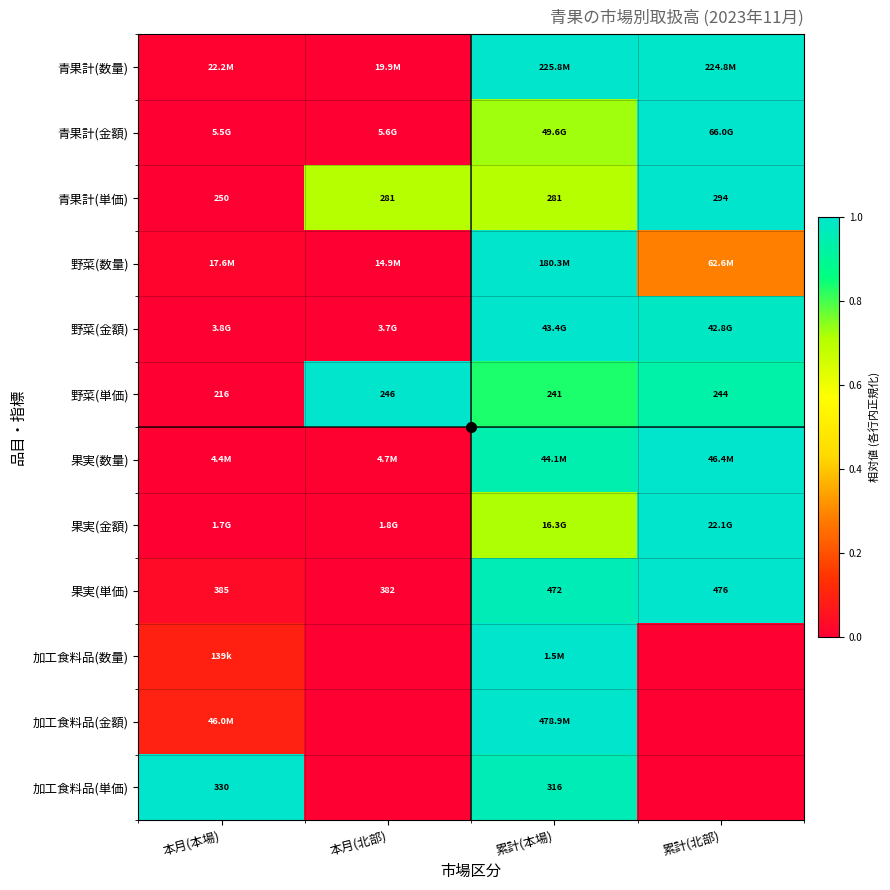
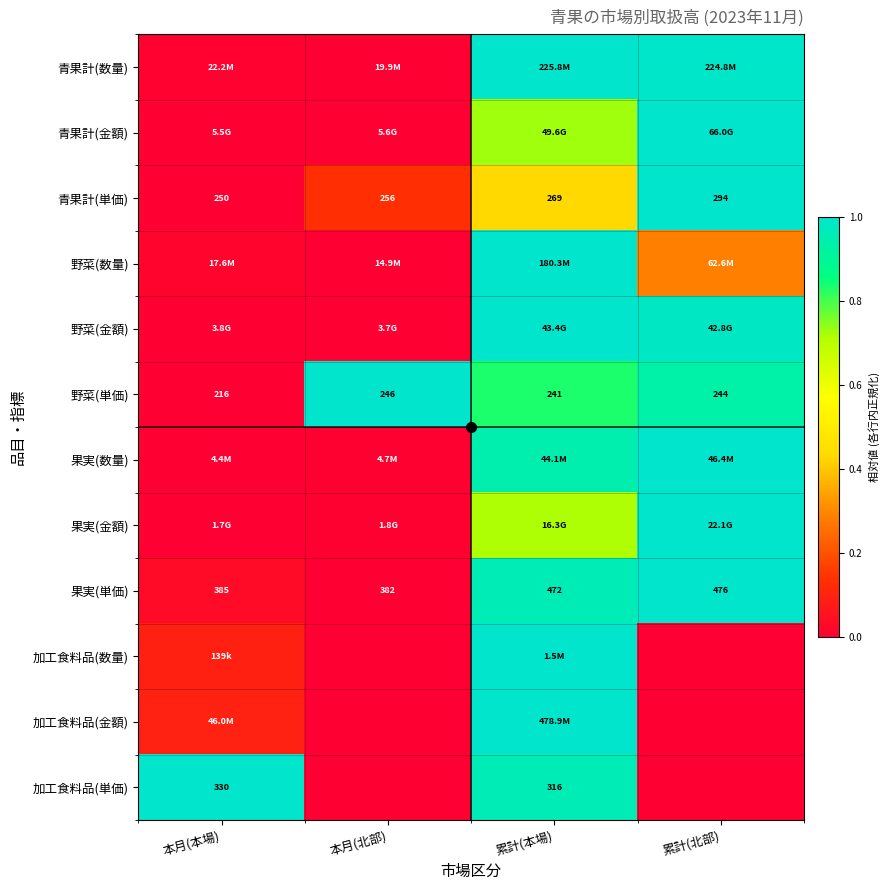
青果計(単価), 本月(北部): 281 -> 256
青果計(単価), 累計(本場): 281 -> 269
